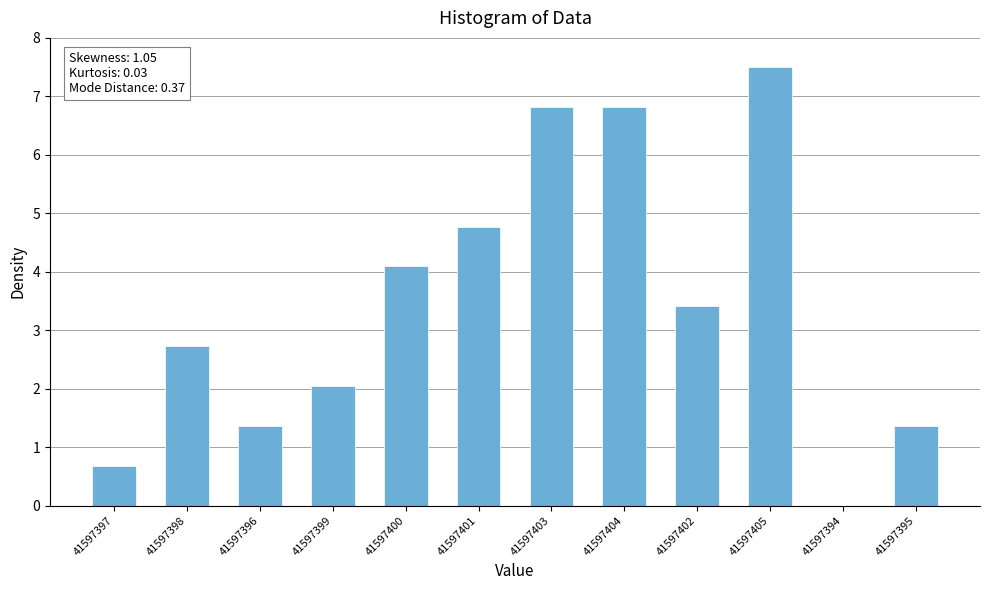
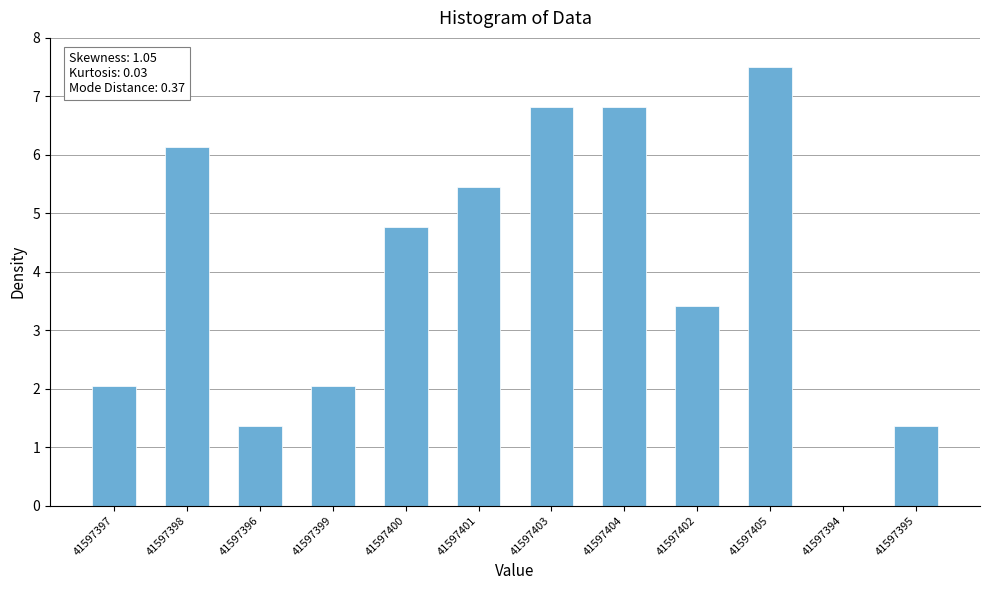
41597397: 0.7 -> 2.0
41597398: 2.7 -> 6.1
41597400: 4.1 -> 4.8
41597401: 4.8 -> 5.5
